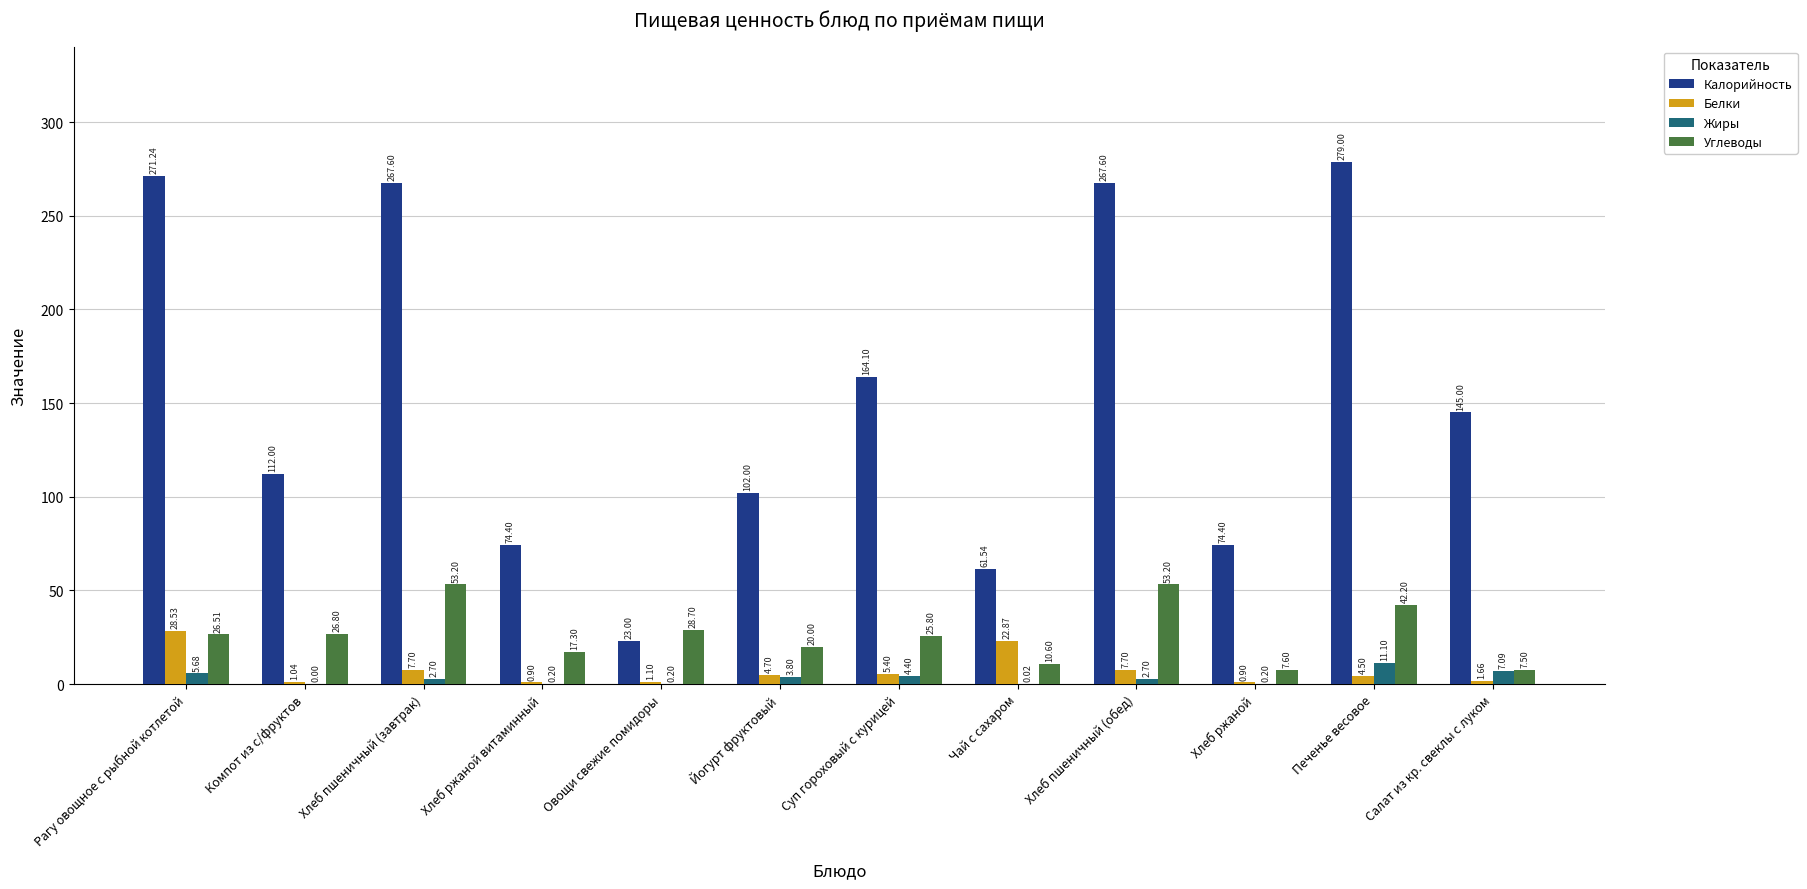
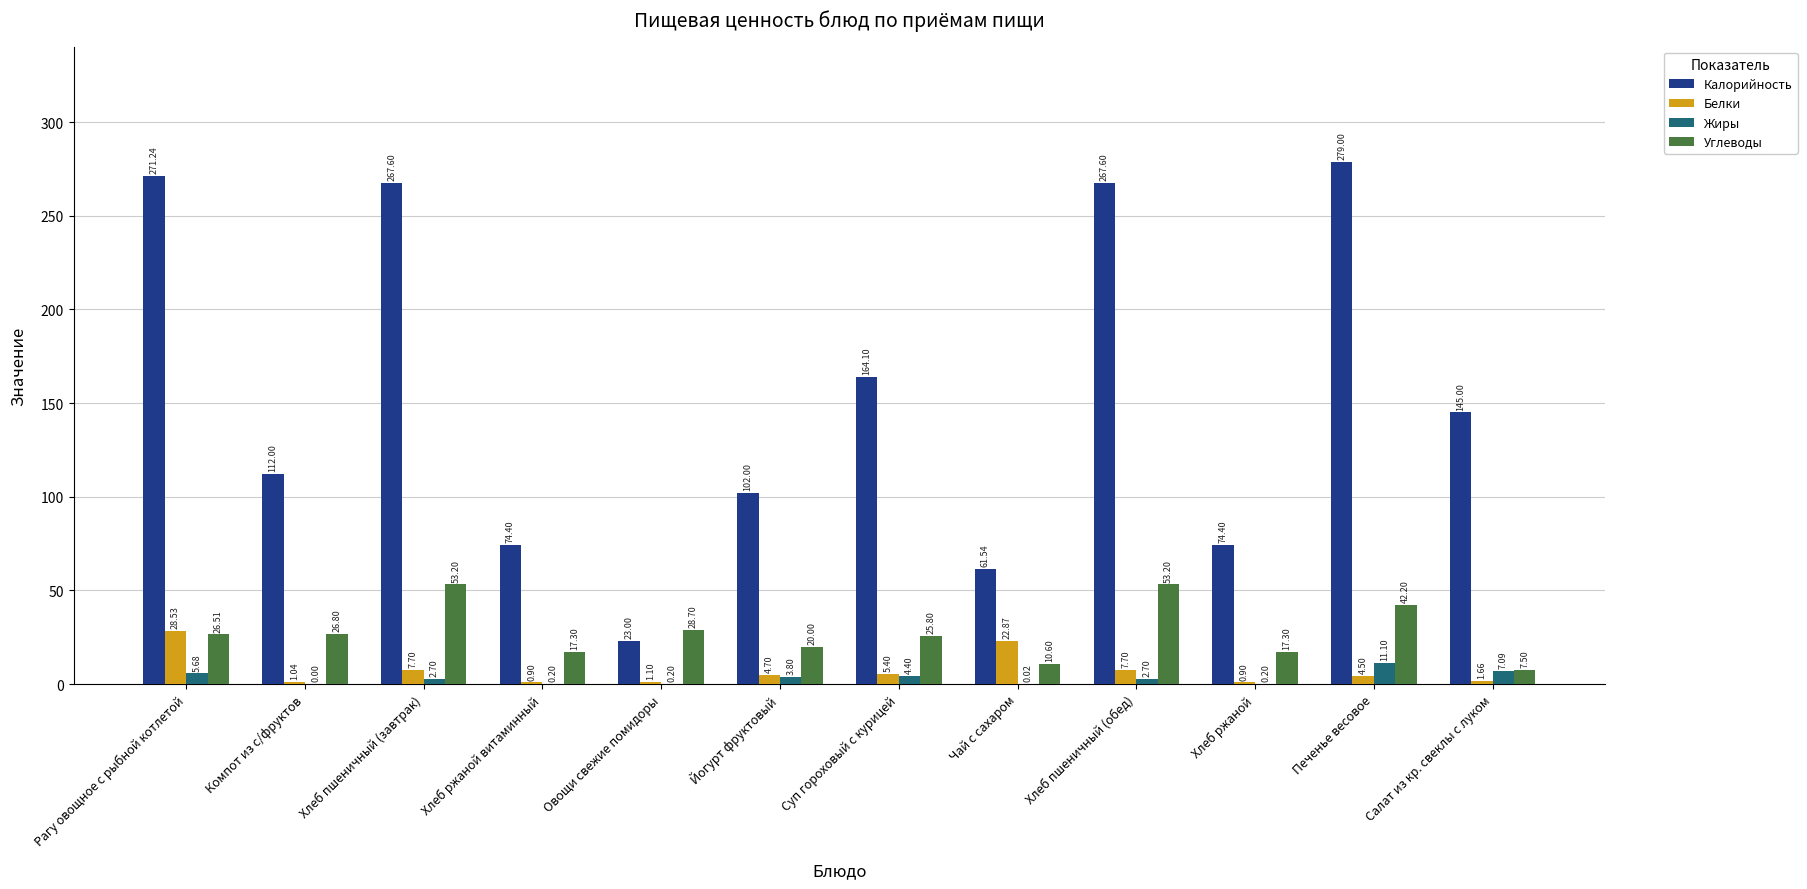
Углеводы, Хлеб ржаной: 7.60 -> 17.30
